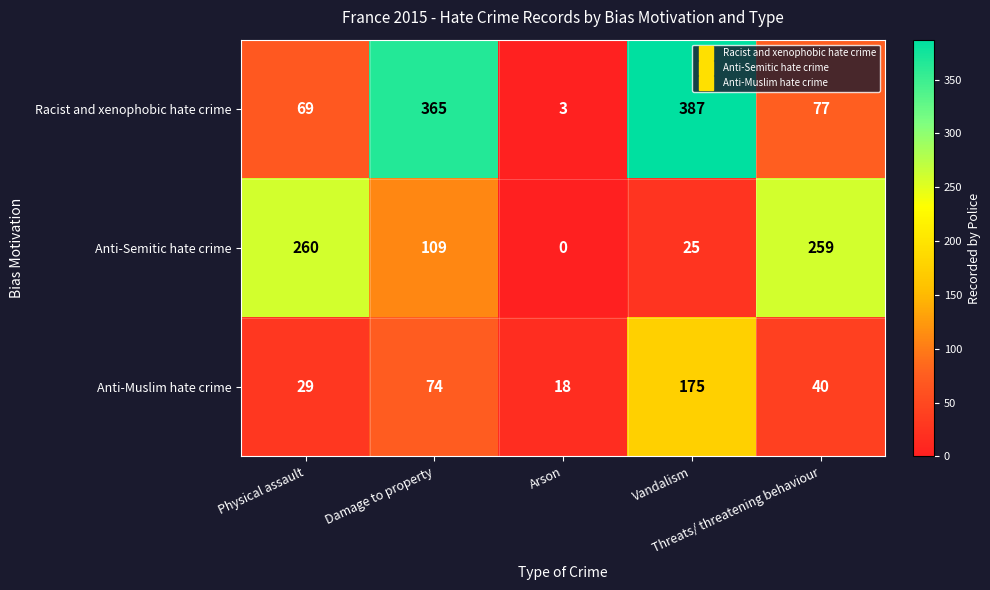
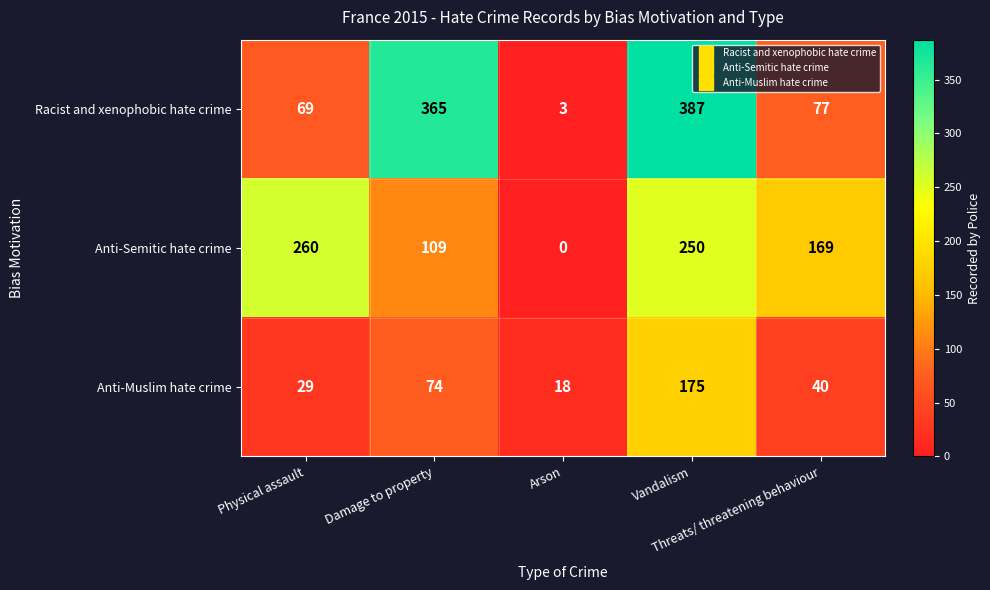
Anti-Semitic hate crime, Vandalism: 25 -> 250
Anti-Semitic hate crime, Threats/ threatening behaviour: 259 -> 169
